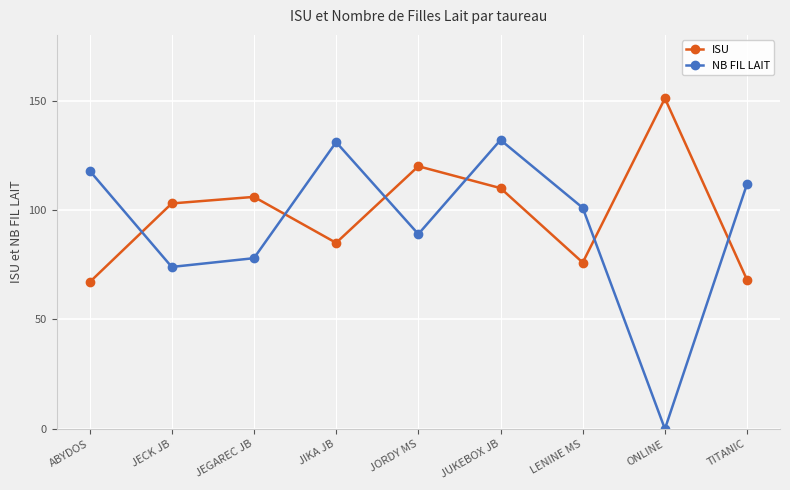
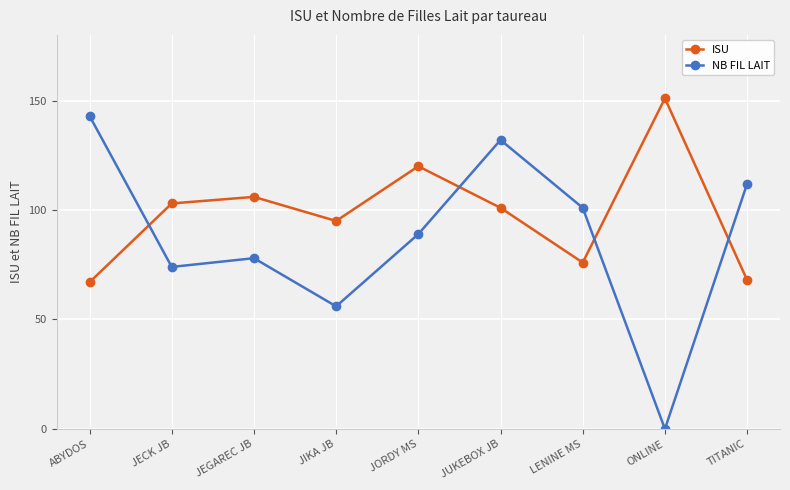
NB FIL LAIT, ABYDOS: 118 -> 143
ISU, JIKA JB: 85 -> 95
NB FIL LAIT, JIKA JB: 131 -> 56
ISU, JUKEBOX JB: 110 -> 101
